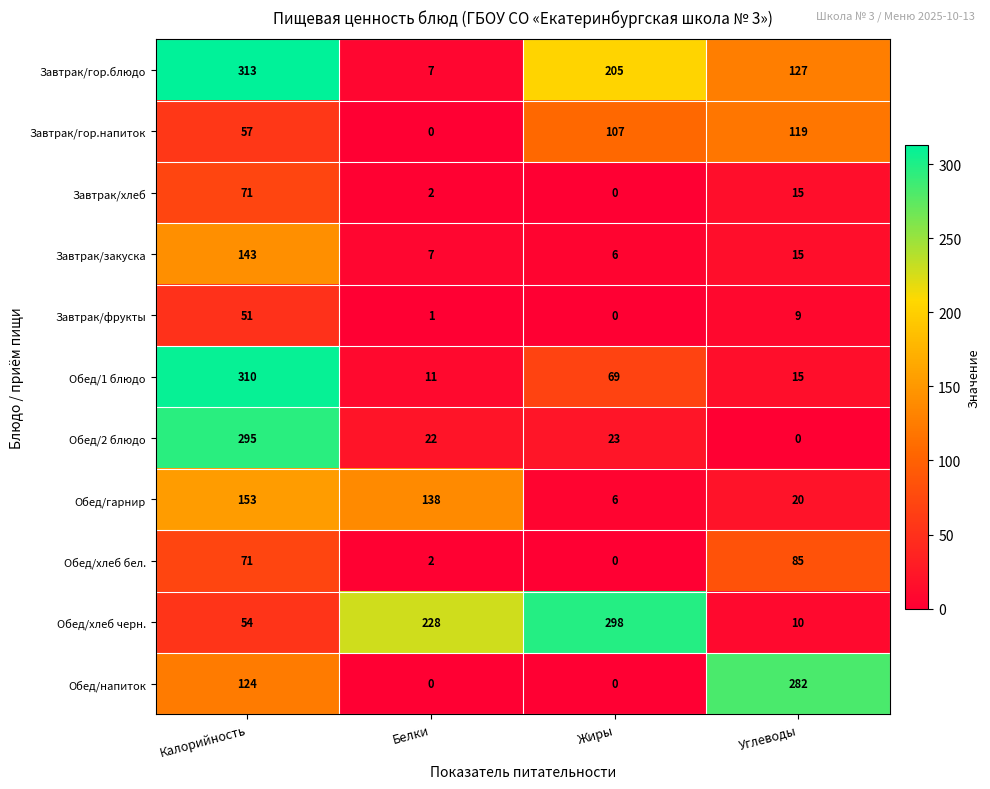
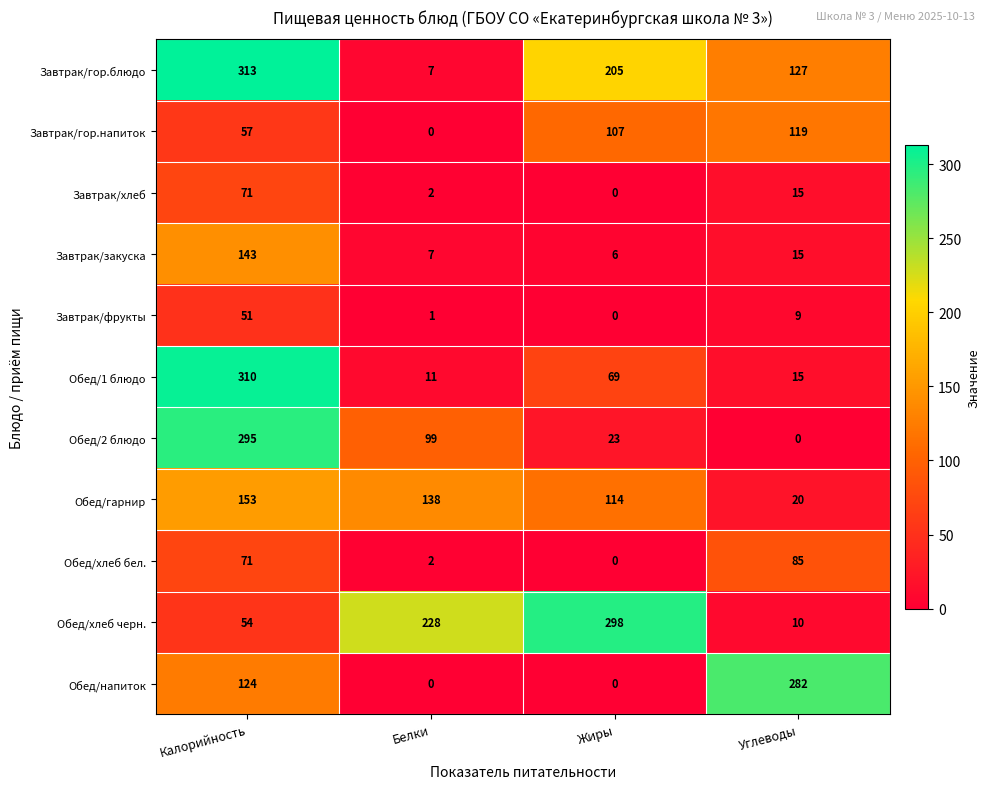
Обед/2 блюдо, Белки: 22 -> 99
Обед/гарнир, Жиры: 6 -> 114
